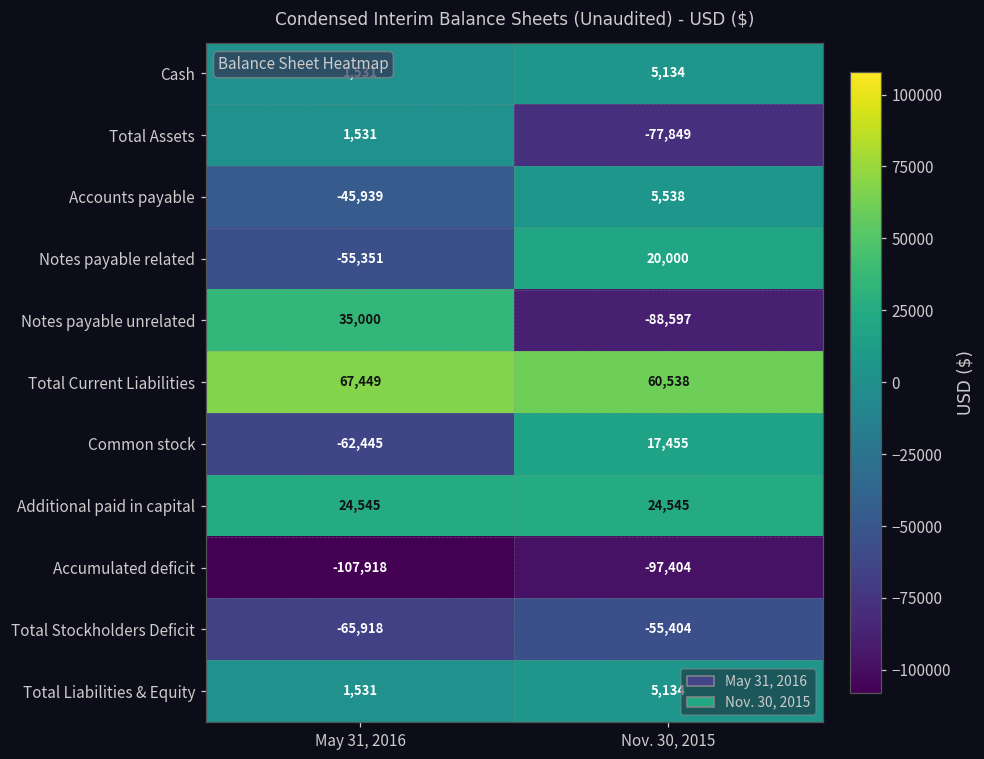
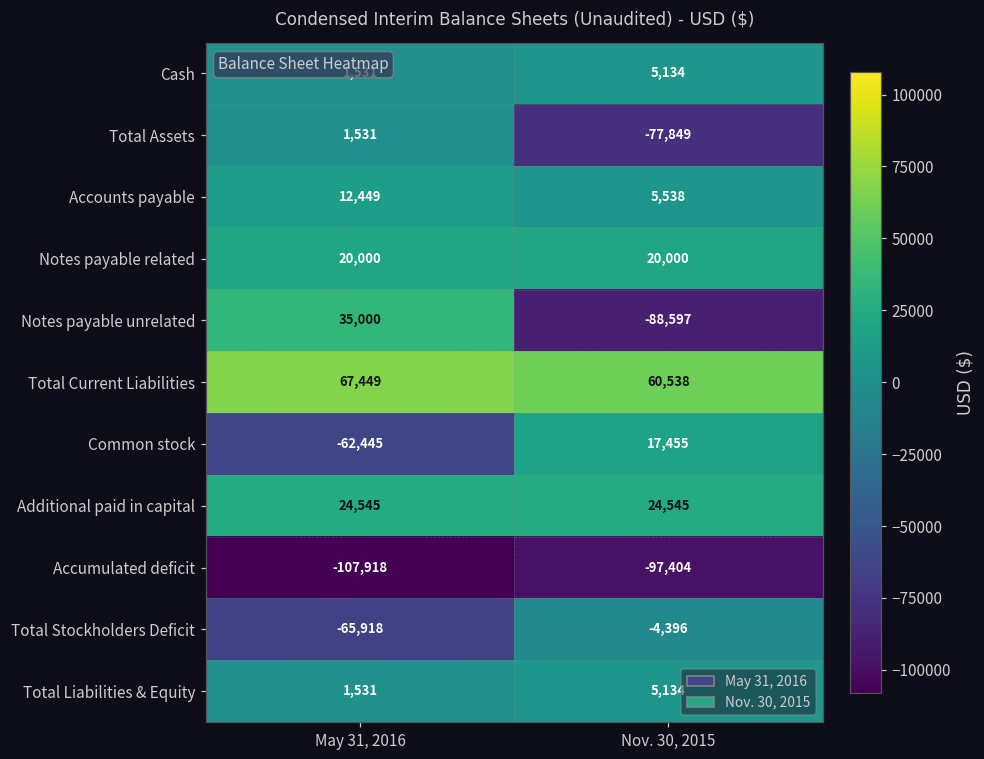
Accounts payable, May 31, 2016: -45,939 -> 12,449
Notes payable related, May 31, 2016: -55,351 -> 20,000
Total Stockholders Deficit, Nov. 30, 2015: -55,404 -> -4,396
